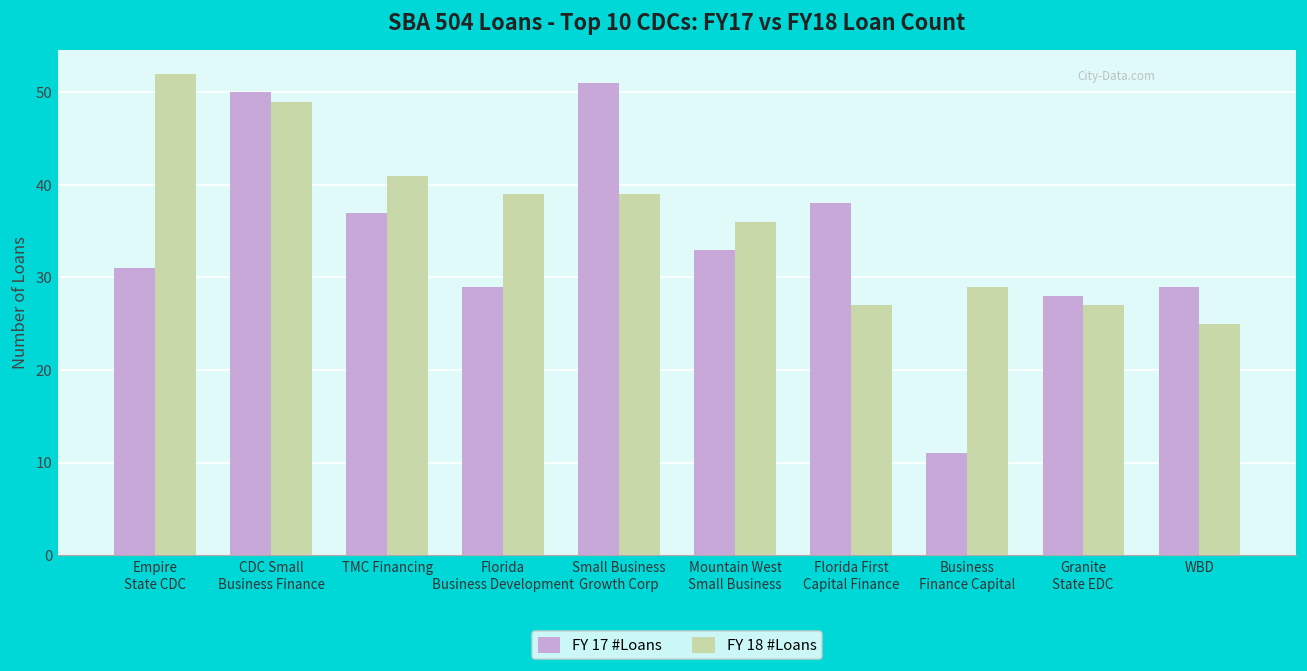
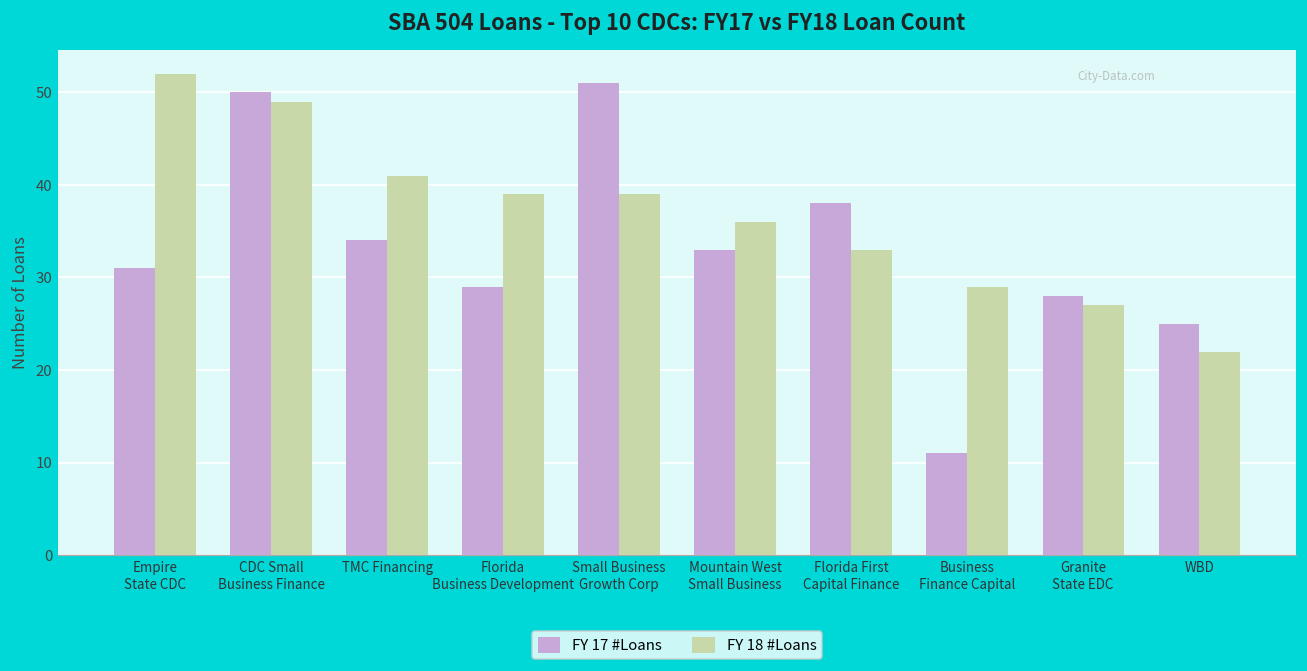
FY 17 #Loans, TMC Financing: 37 -> 34
FY 18 #Loans, Florida First Capital Finance: 27 -> 33
FY 17 #Loans, WBD: 29 -> 25
FY 18 #Loans, WBD: 25 -> 22
